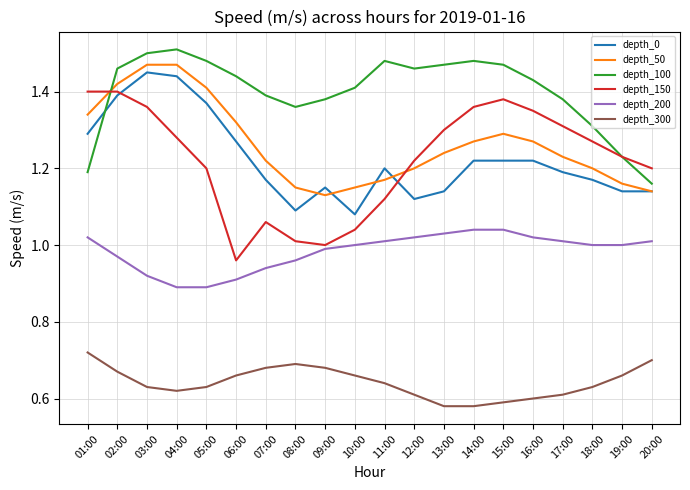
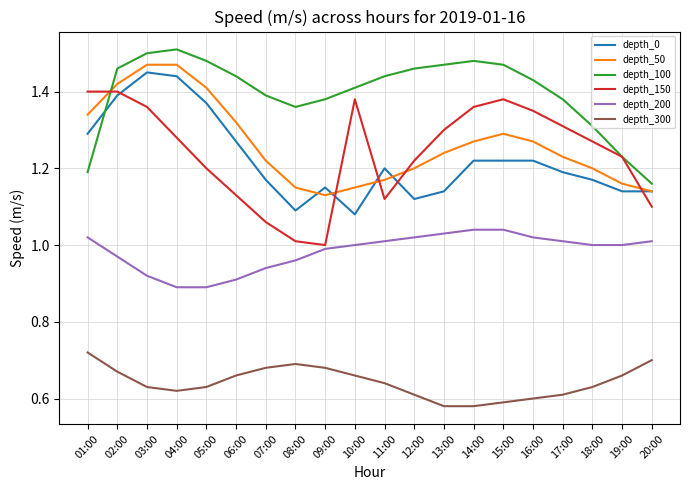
depth_150, 06:00: 0.96 -> 1.13
depth_150, 10:00: 1.04 -> 1.38
depth_100, 11:00: 1.48 -> 1.44
depth_150, 20:00: 1.2 -> 1.1
